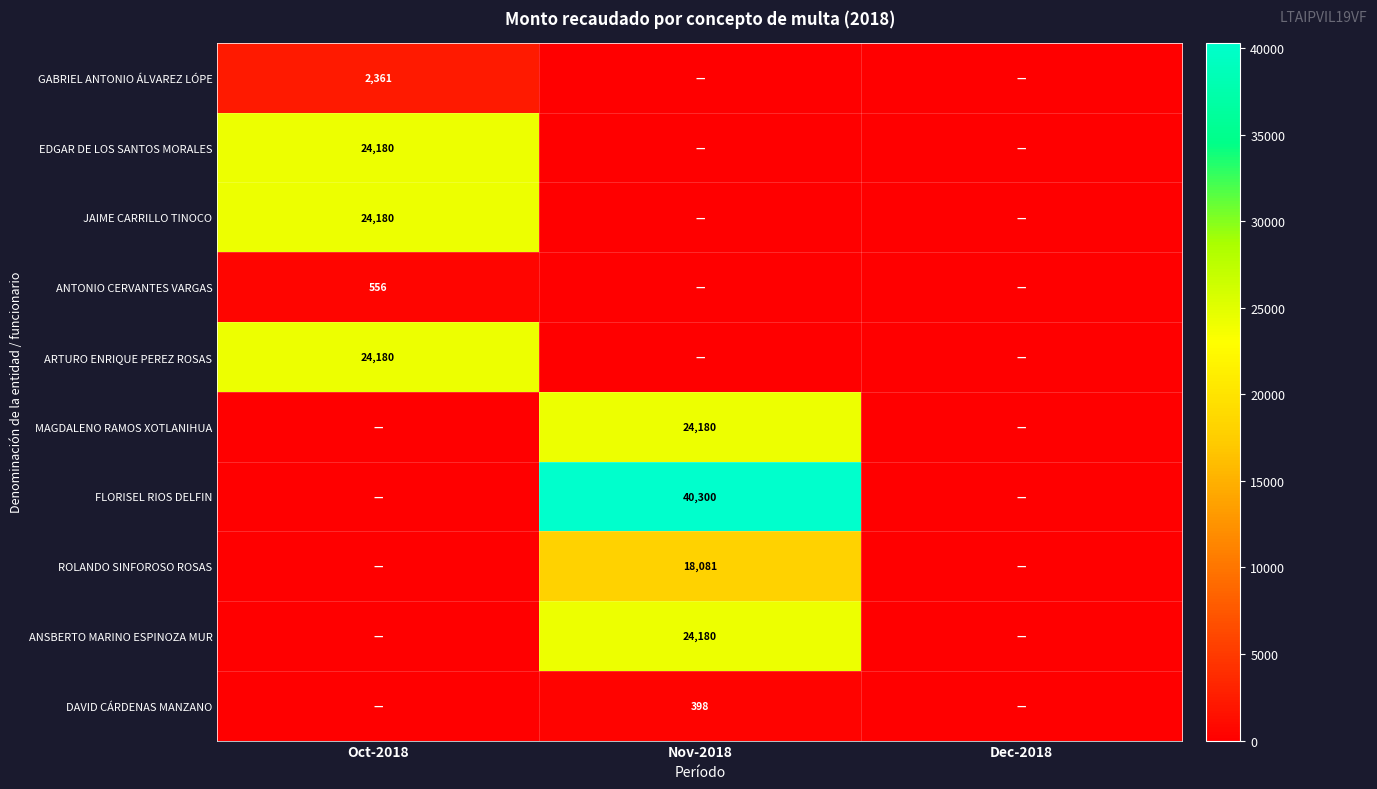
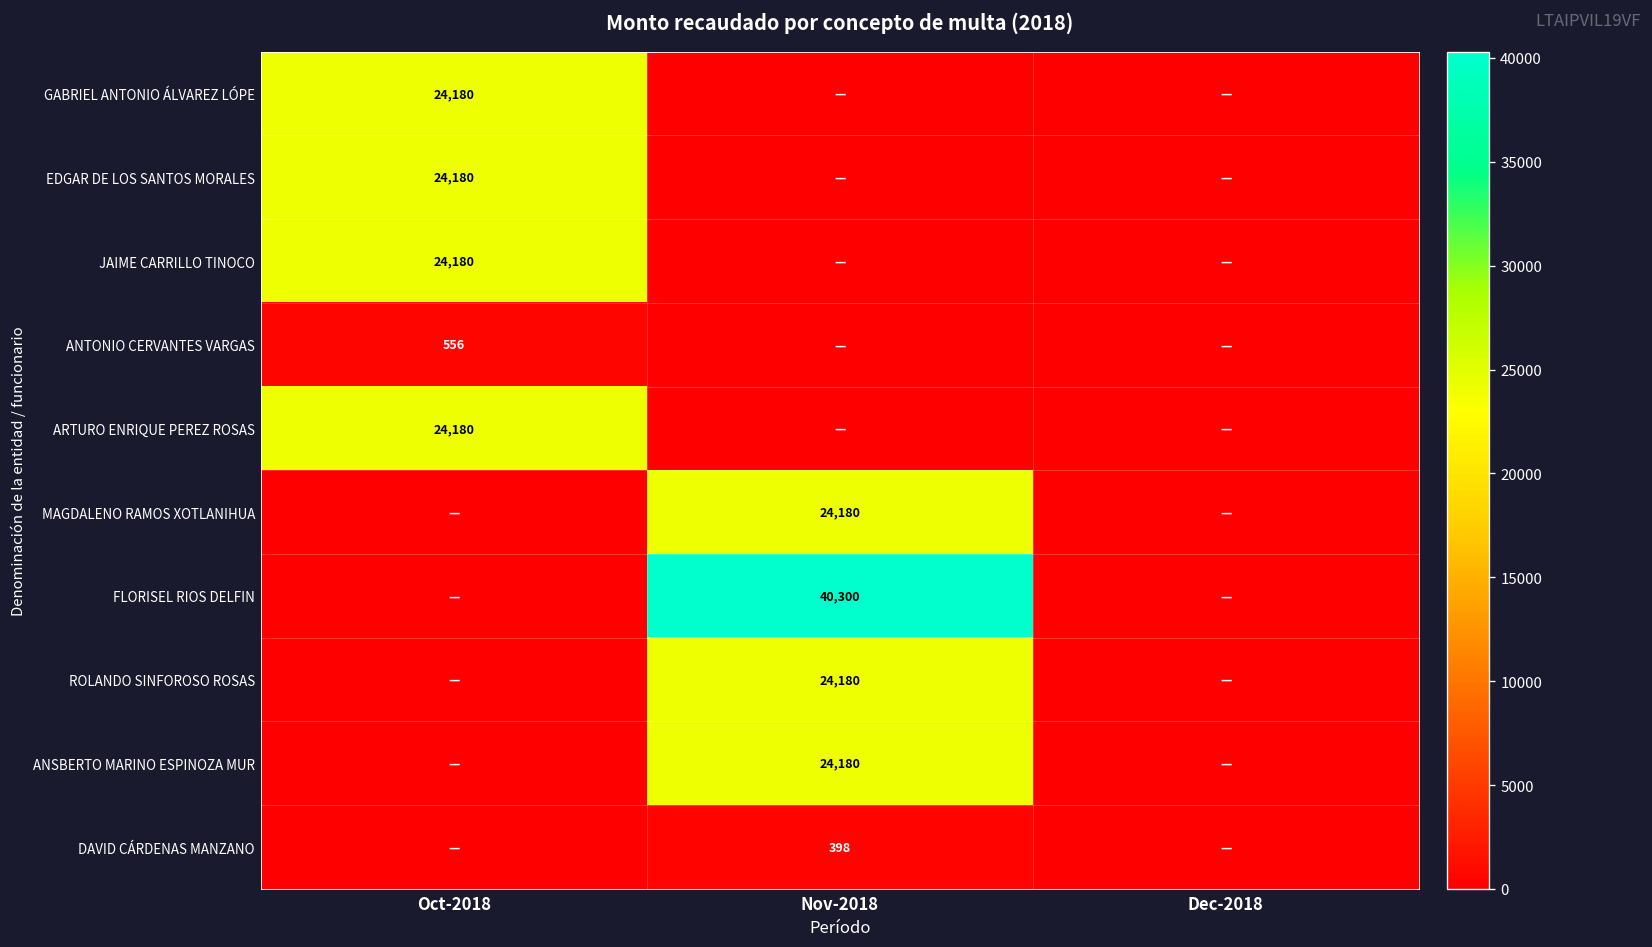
GABRIEL ANTONIO ÁLVAREZ LÓPE, Oct-2018: 2,361 -> 24,180
ROLANDO SINFOROSO ROSAS, Nov-2018: 18,081 -> 24,180
